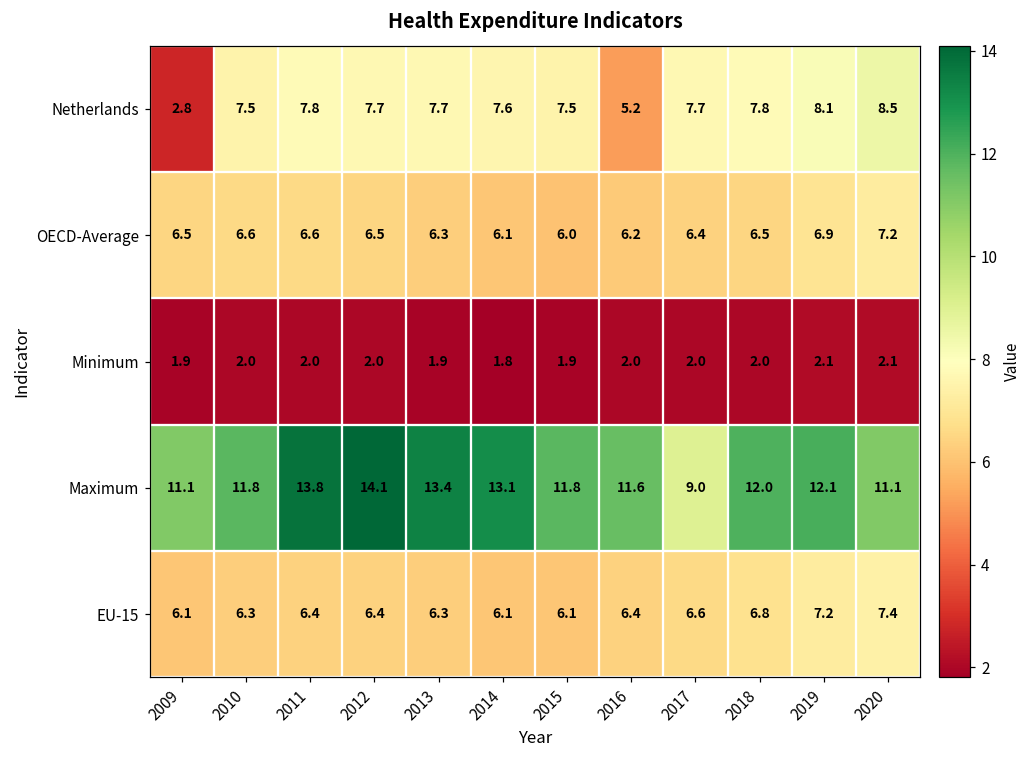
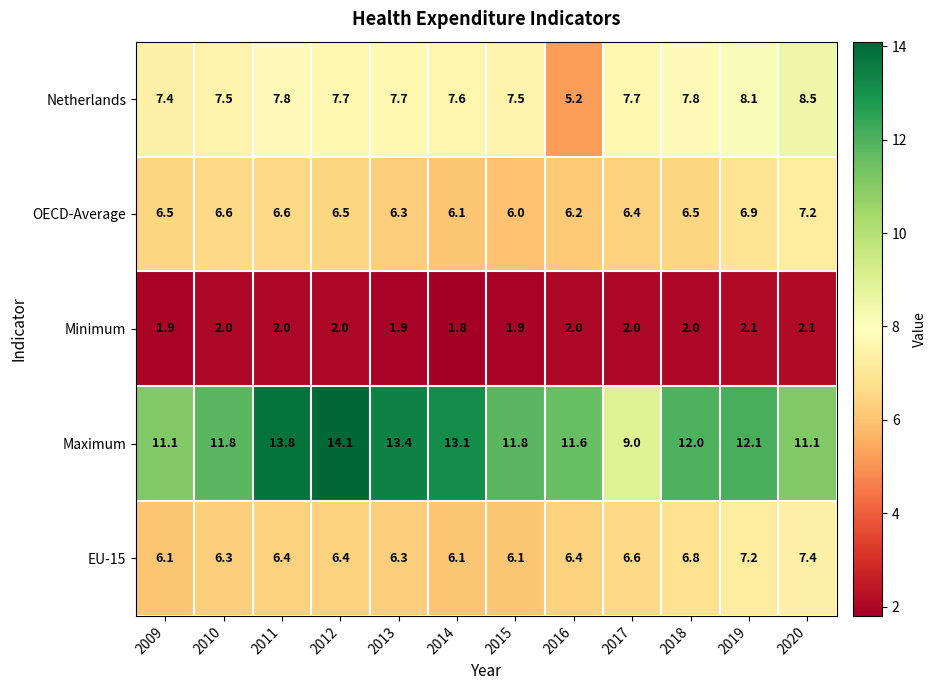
Netherlands, 2009: 2.8 -> 7.4
